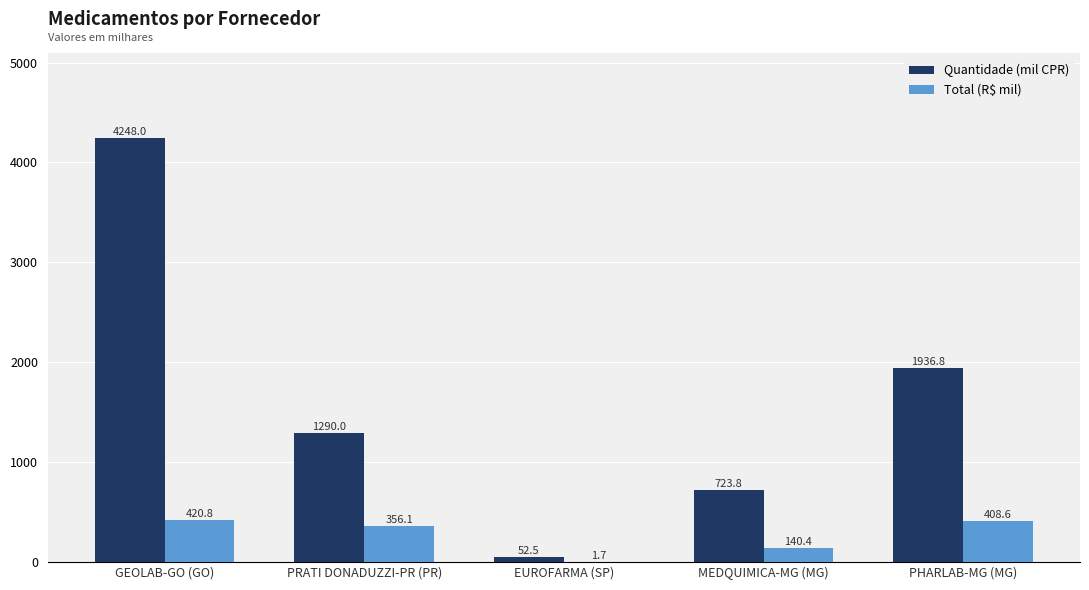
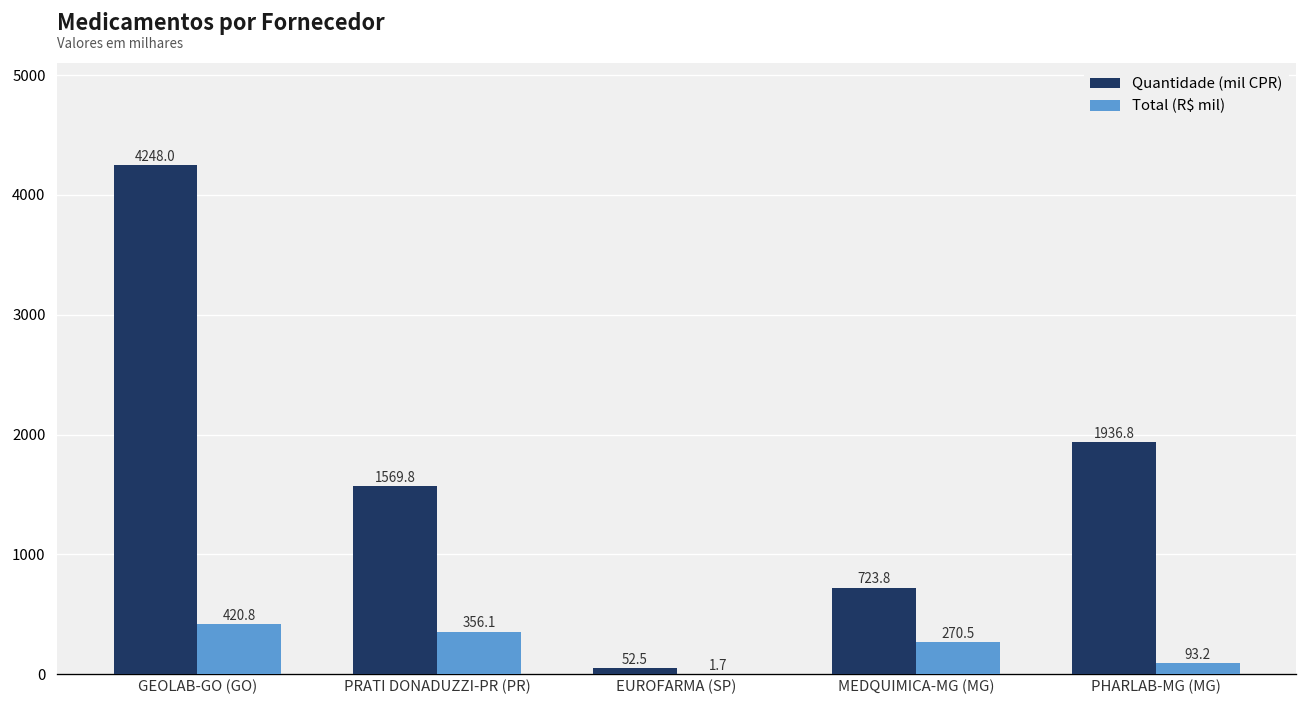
Quantidade (mil CPR), PRATI DONADUZZI-PR (PR): 1290.0 -> 1569.8
Total (R$ mil), MEDQUIMICA-MG (MG): 140.4 -> 270.5
Total (R$ mil), PHARLAB-MG (MG): 408.6 -> 93.2
